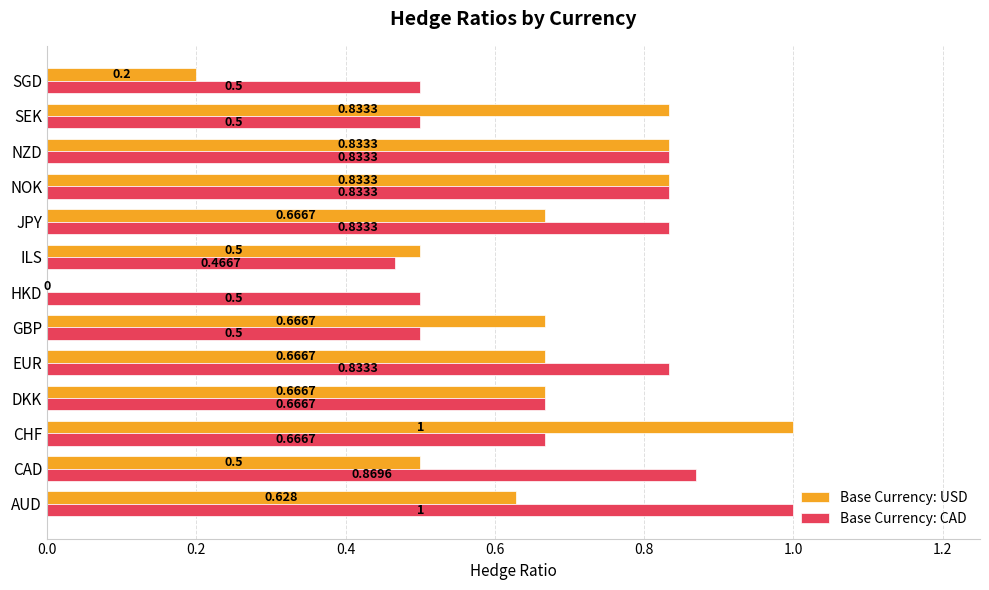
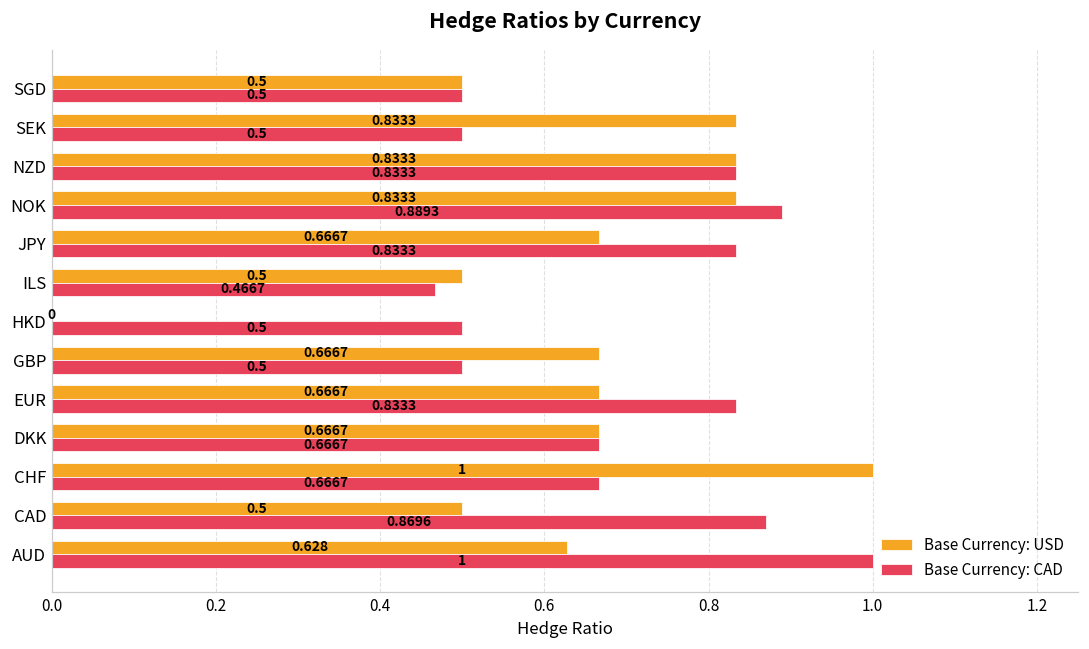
Base Currency: USD, SGD: 0.2 -> 0.5
Base Currency: CAD, NOK: 0.8333 -> 0.8893
